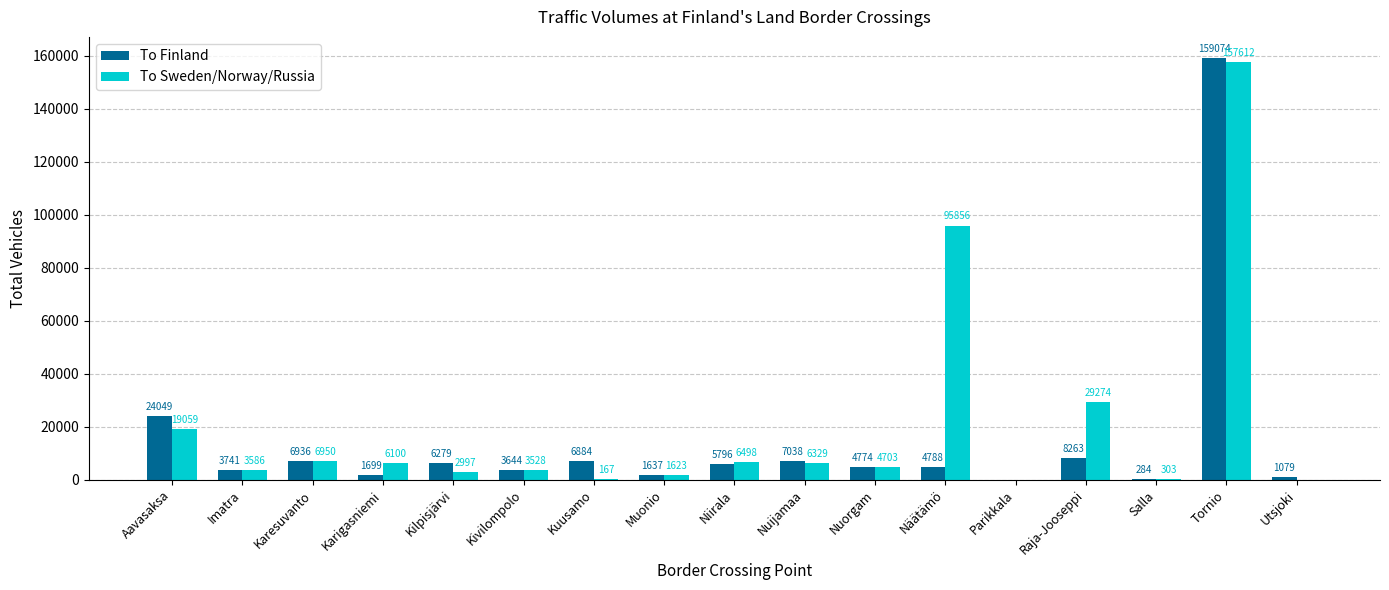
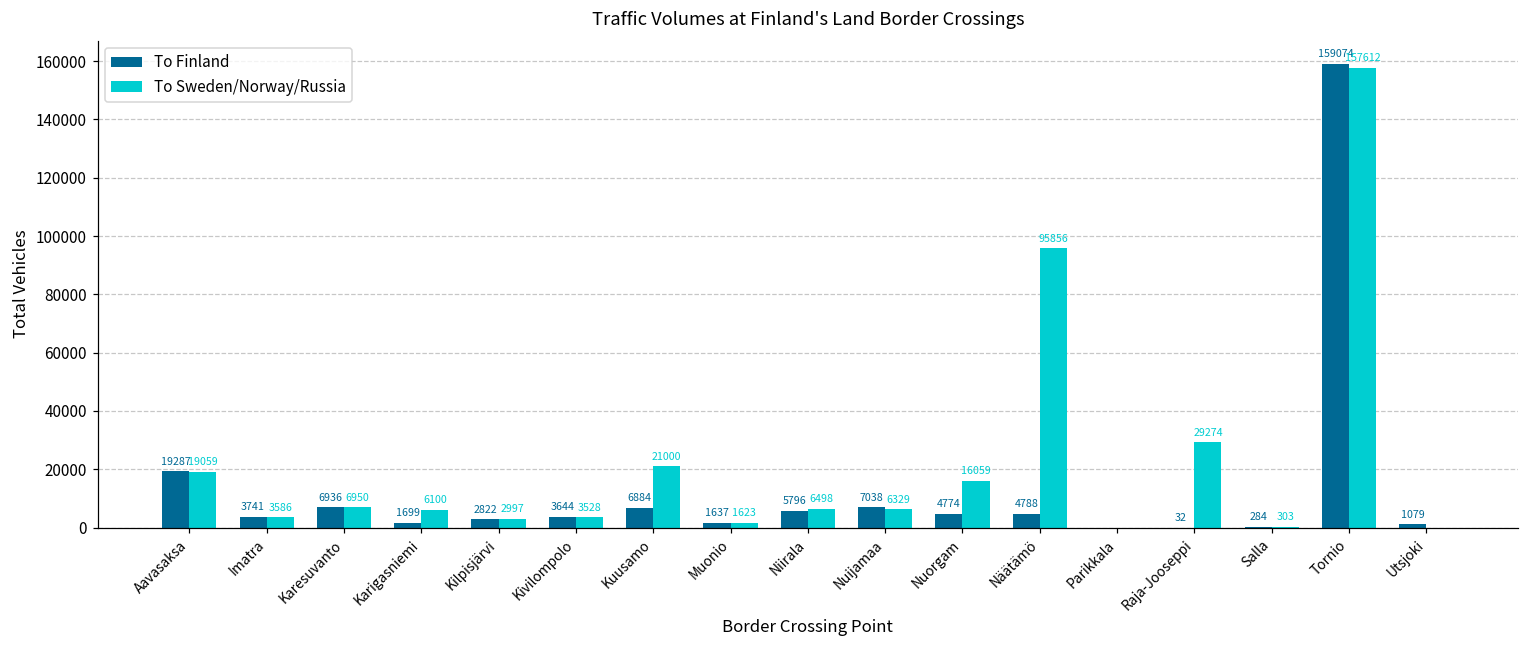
To Finland, Aavasaksa: 24049 -> 19287
To Finland, Kilpisjärvi: 6279 -> 2822
To Sweden/Norway/Russia, Kuusamo: 167 -> 21000
To Sweden/Norway/Russia, Nuorgam: 4703 -> 16059
To Finland, Raja-Jooseppi: 8263 -> 32
